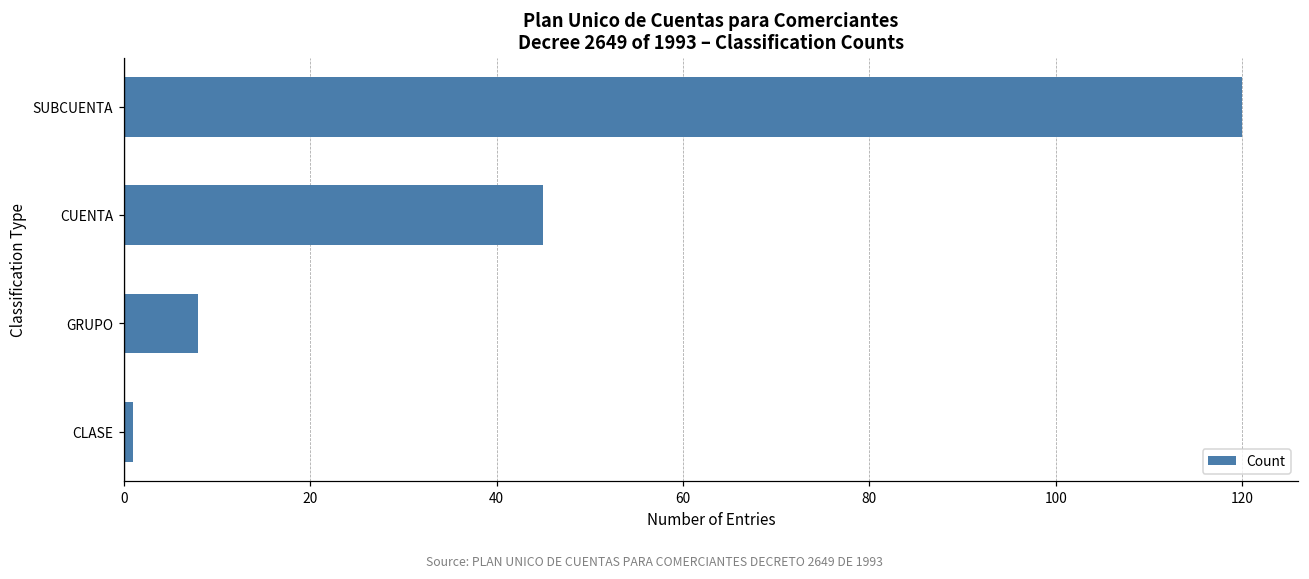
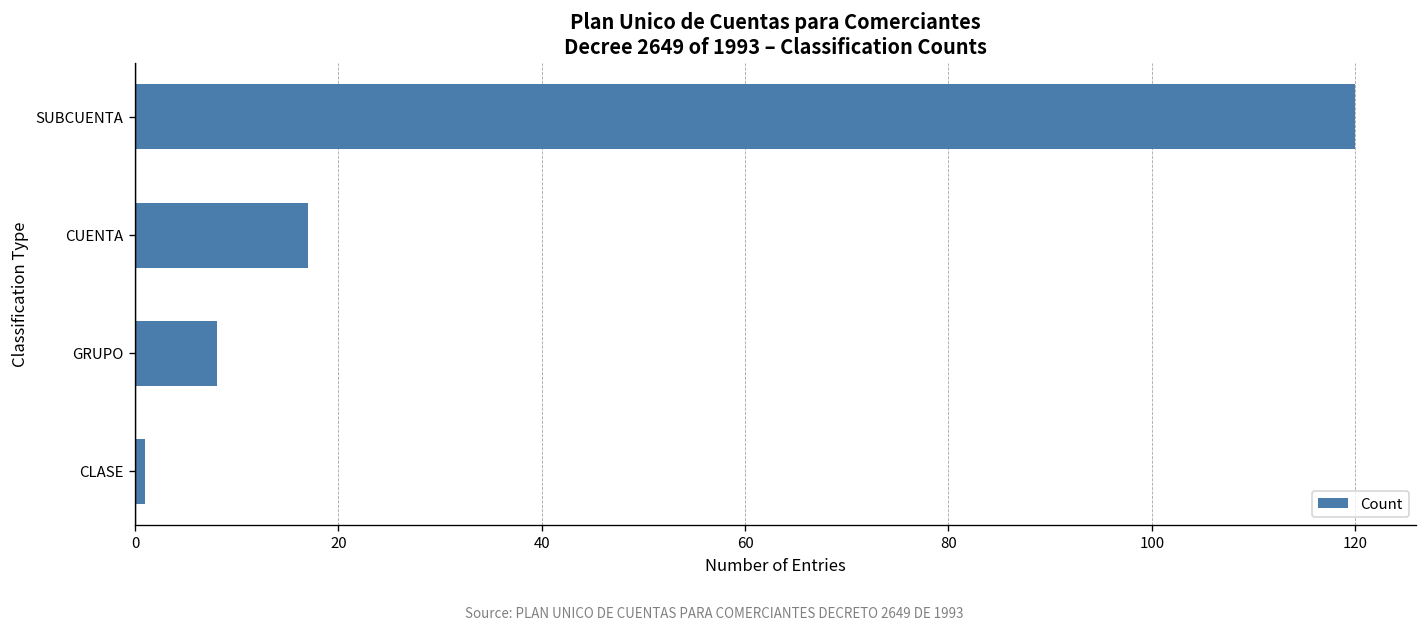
CUENTA: 45 -> 17
